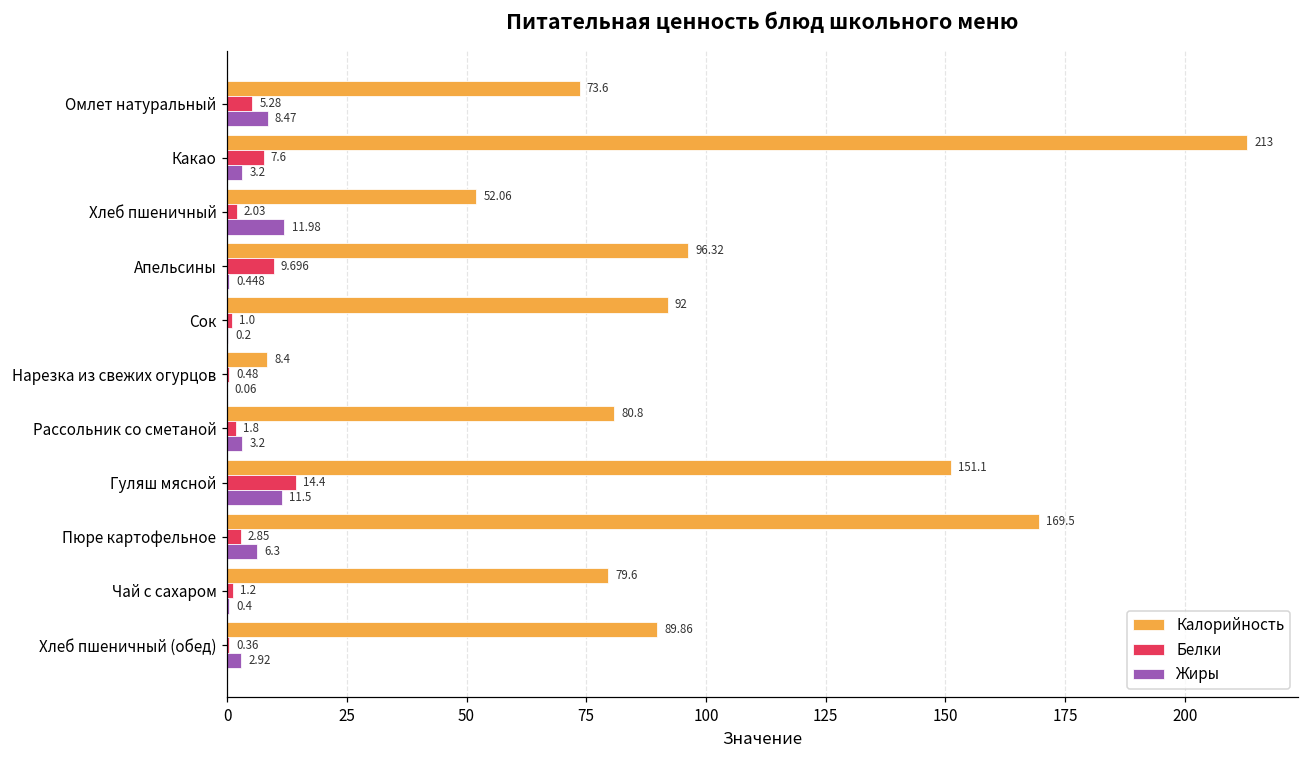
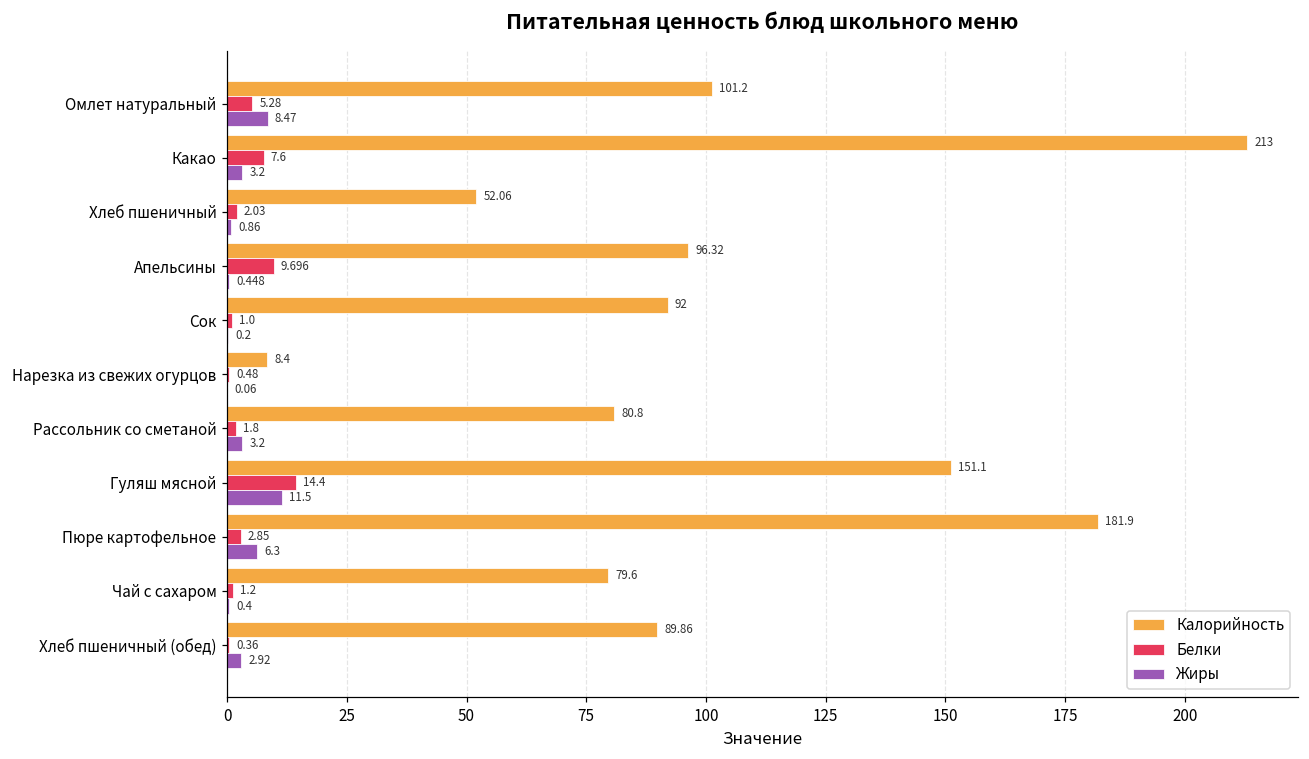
Калорийность, Омлет натуральный: 73.6 -> 101.2
Жиры, Хлеб пшеничный: 11.98 -> 0.86
Калорийность, Пюре картофельное: 169.5 -> 181.9
